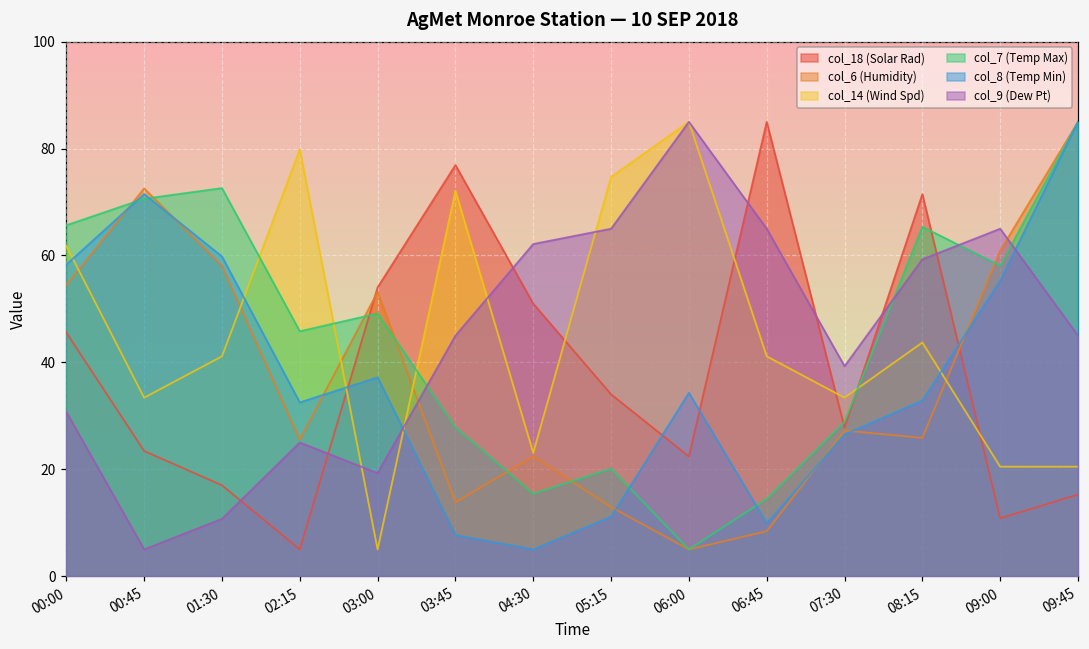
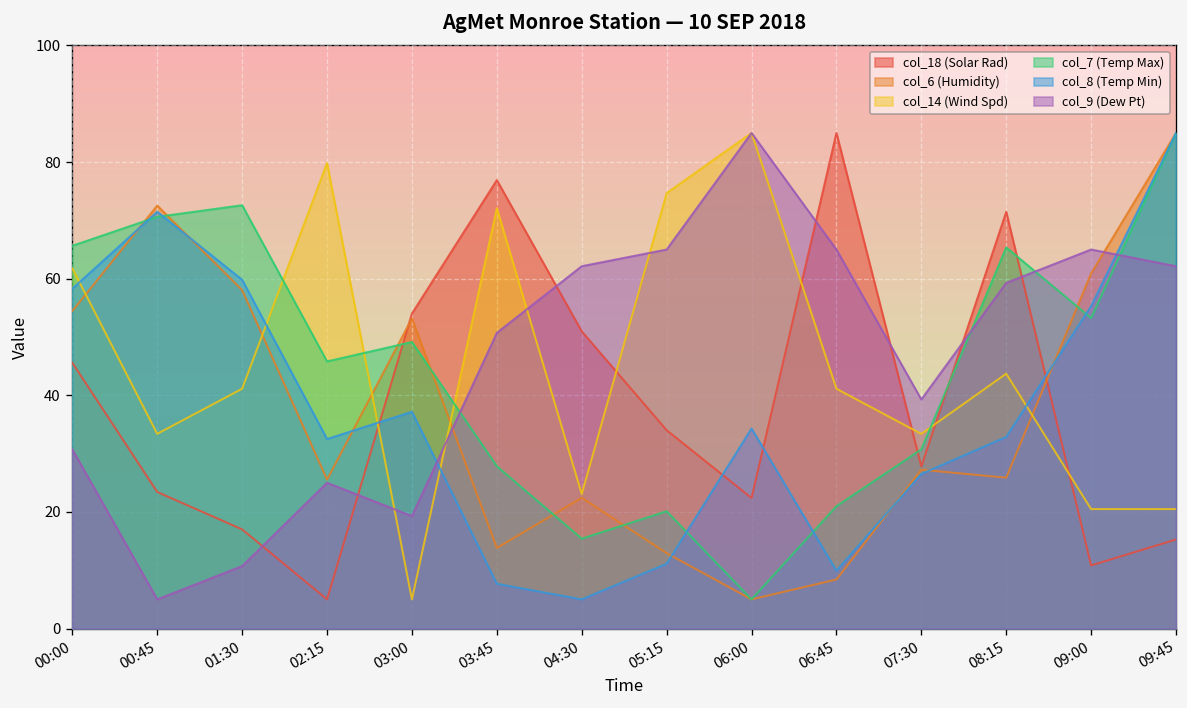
col_9 (Dew Pt), 03:45: 45 -> 51
col_7 (Temp Max), 06:45: 14 -> 21
col_7 (Temp Max), 07:30: 29 -> 31
col_7 (Temp Max), 09:00: 58 -> 53
col_9 (Dew Pt), 09:45: 45 -> 62
